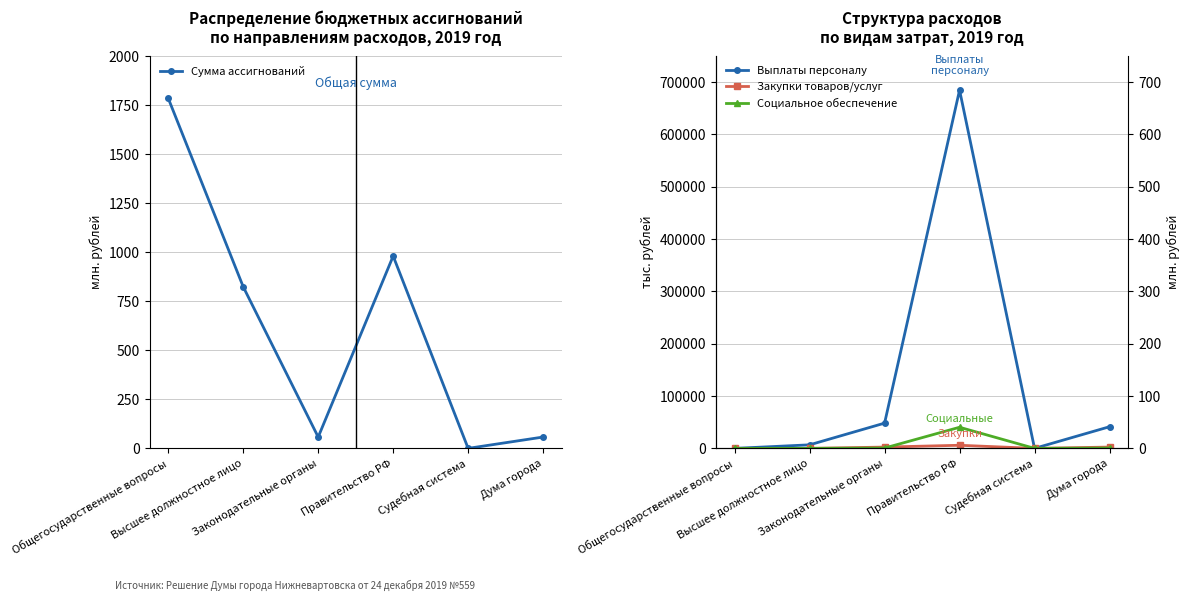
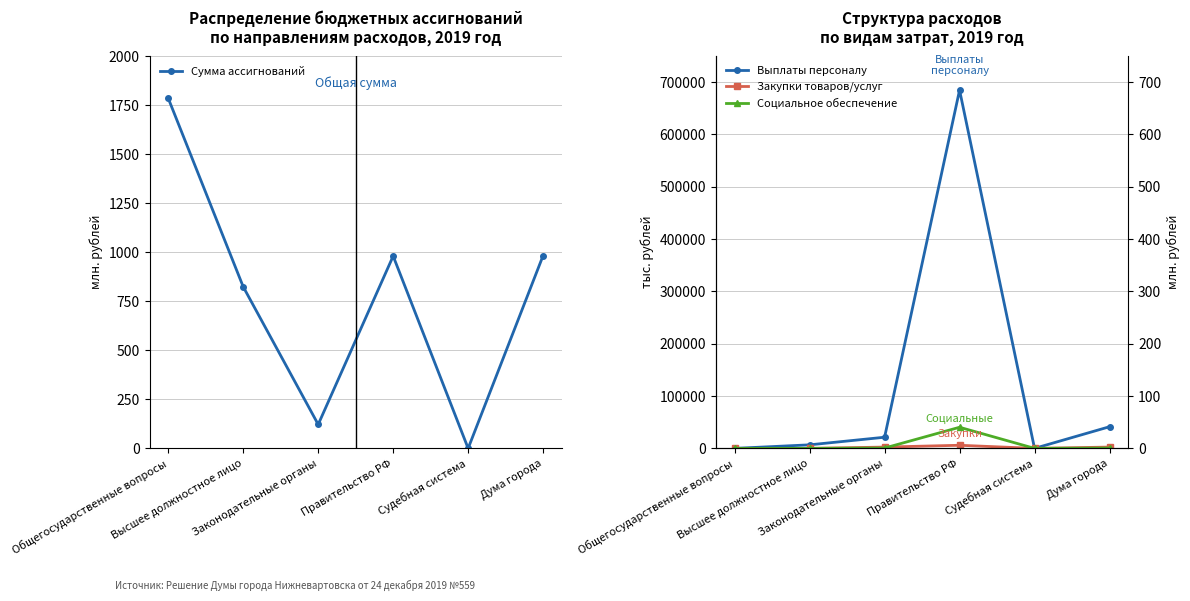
Распределение бюджетных ассигнований по направлениям расходов, 2019 год, Законодательные органы: 60 -> 120
Распределение бюджетных ассигнований по направлениям расходов, 2019 год, Дума города: 60 -> 980
Структура расходов по видам затрат, 2019 год, Выплаты персоналу, Законодательные органы: 50000 -> 20000
